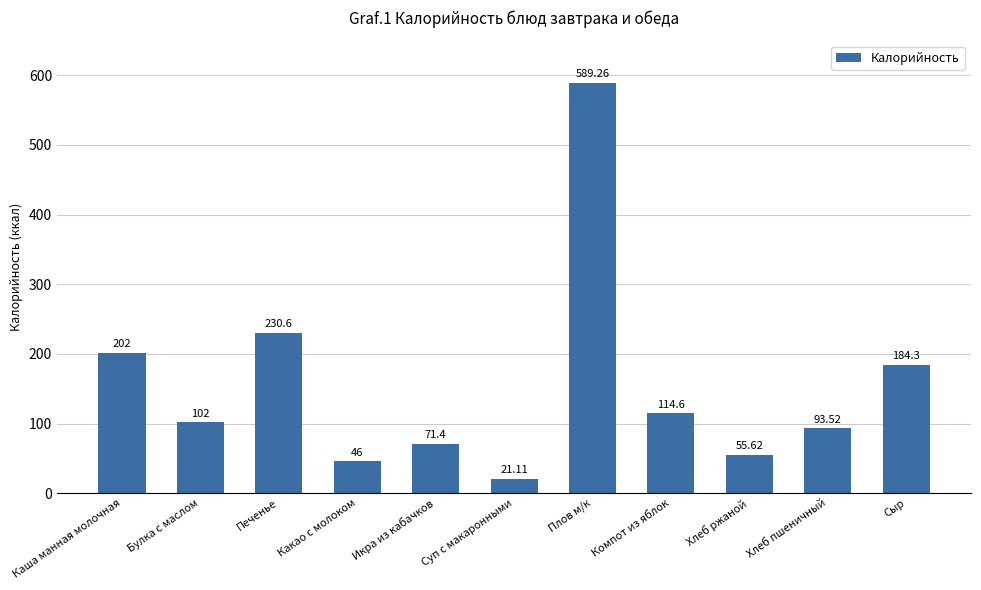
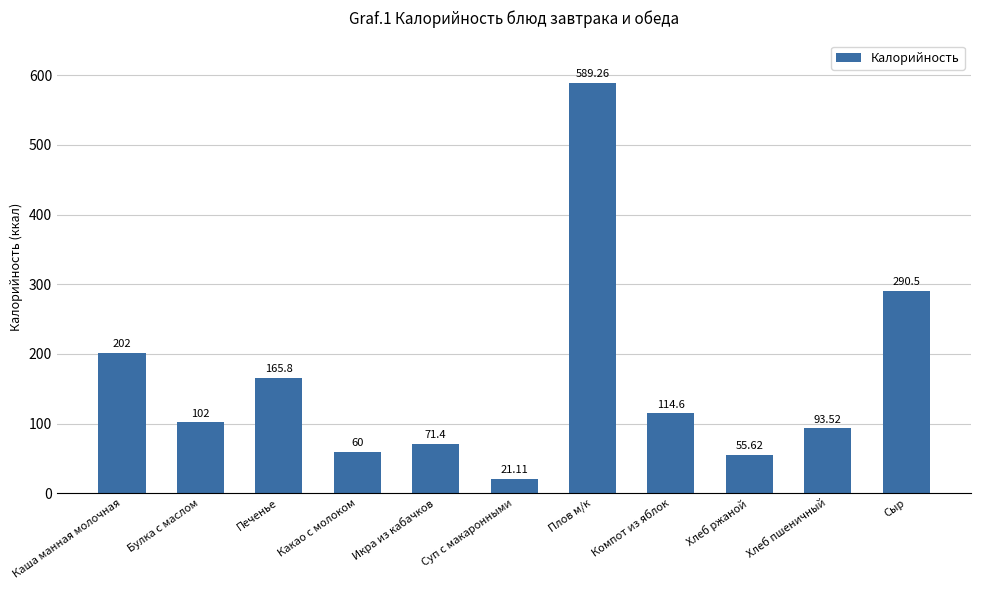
Печенье: 230.6 -> 165.8
Какао с молоком: 46 -> 60
Сыр: 184.3 -> 290.5
